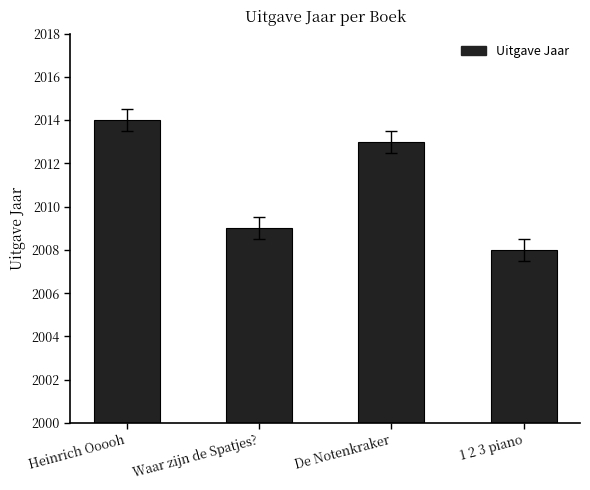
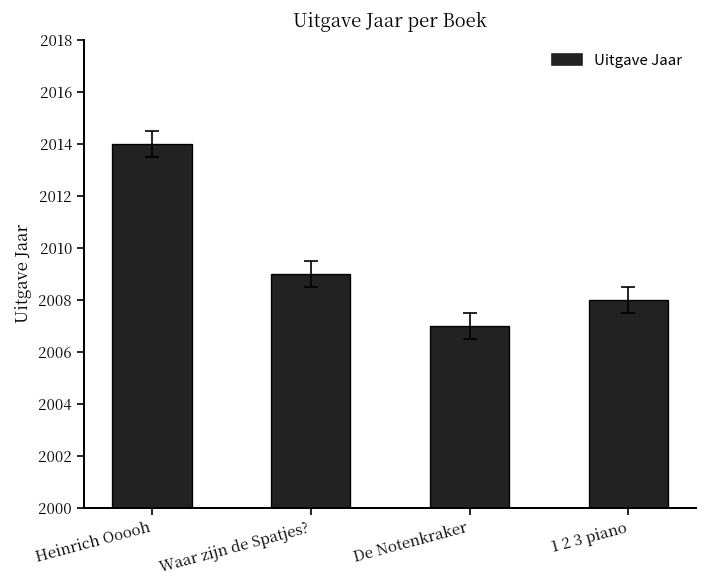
Uitgave Jaar, De Notenkraker: 2013 -> 2007
